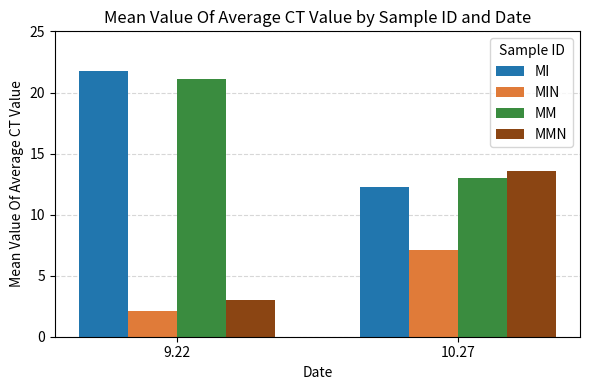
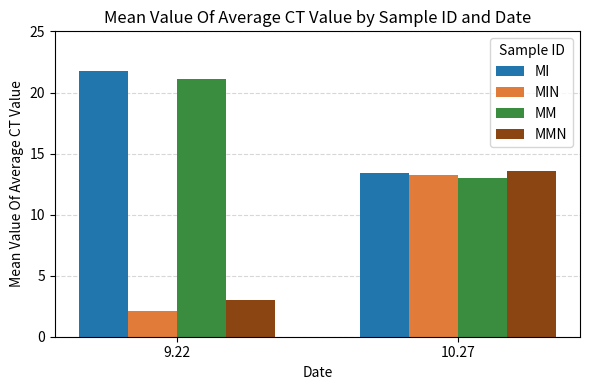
MI, 10.27: 12.3 -> 13.4
MIN, 10.27: 7.1 -> 13.3
